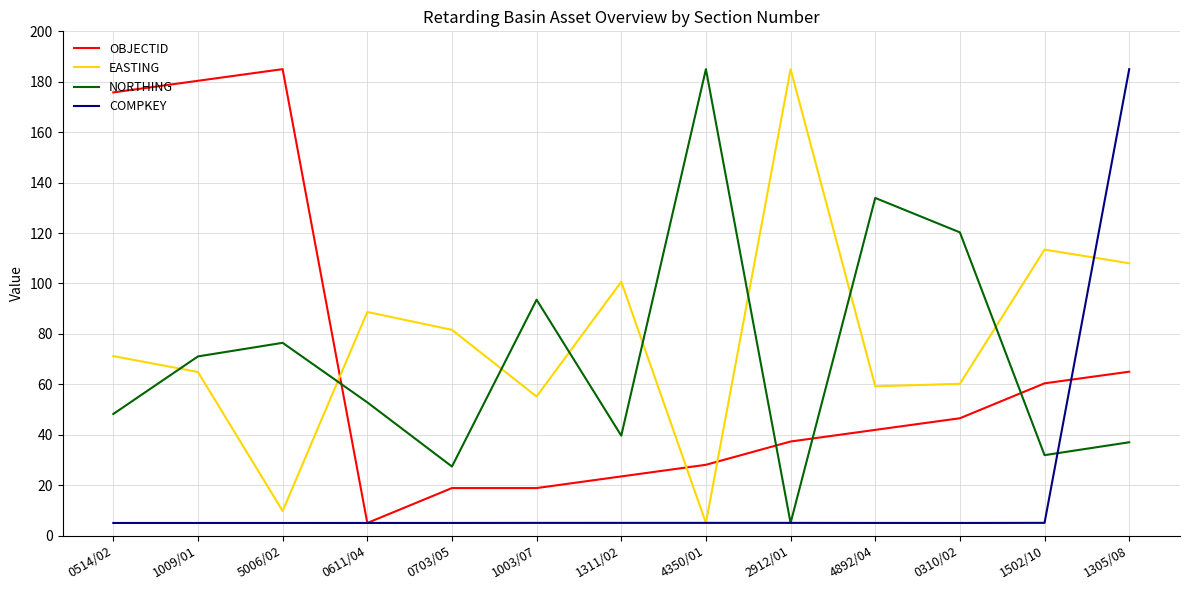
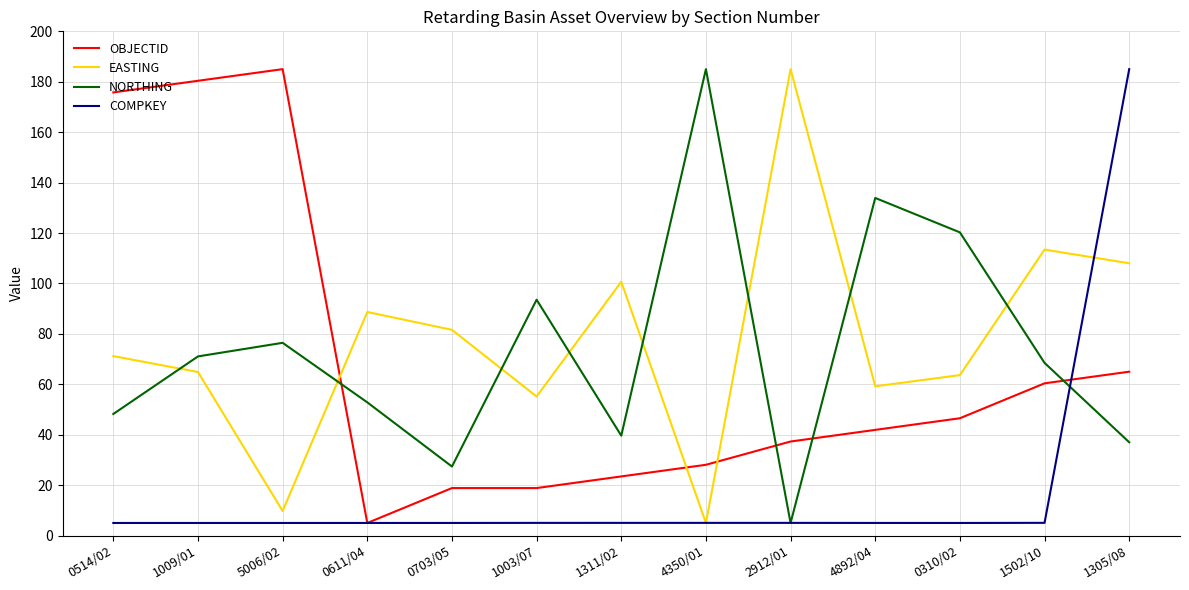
EASTING, 0310/02: 60 -> 64
NORTHING, 1502/10: 32 -> 68
